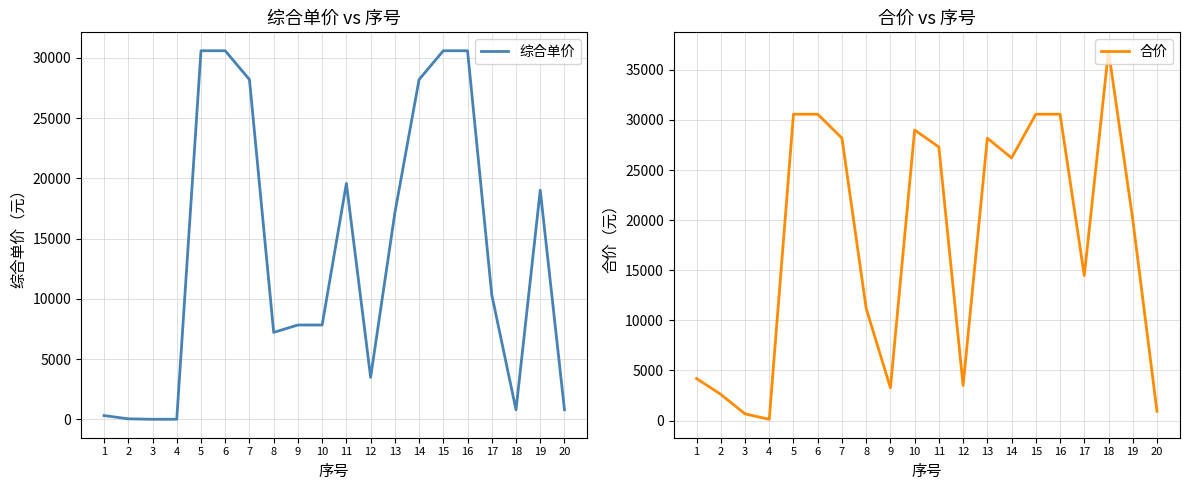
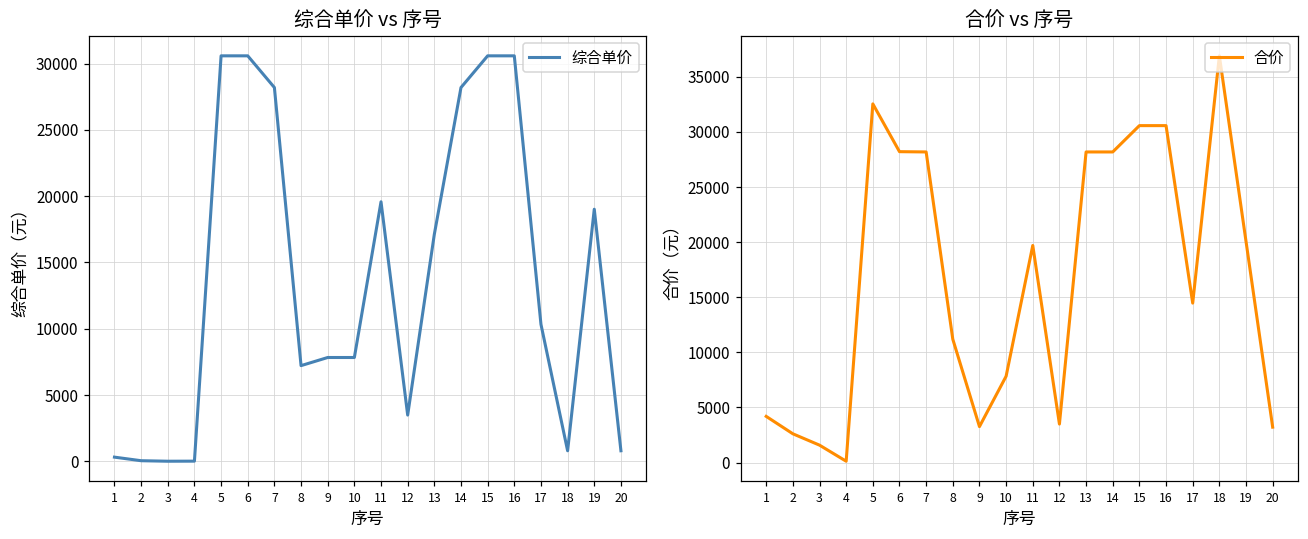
合价 vs 序号, 3: 700 -> 1600
合价 vs 序号, 5: 30600 -> 32500
合价 vs 序号, 6: 30600 -> 28200
合价 vs 序号, 10: 29000 -> 7800
合价 vs 序号, 11: 27300 -> 19700
合价 vs 序号, 14: 26200 -> 28200
合价 vs 序号, 20: 900 -> 3200
